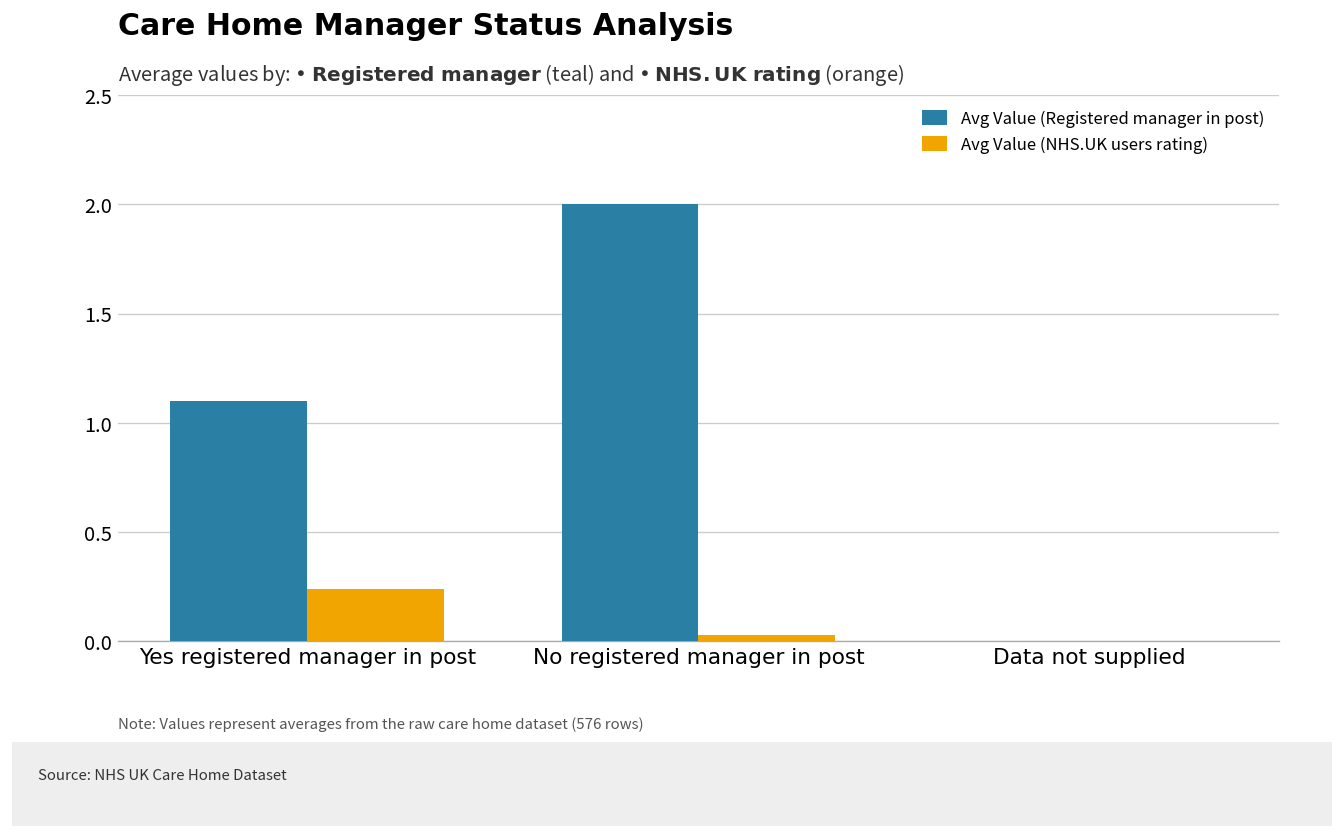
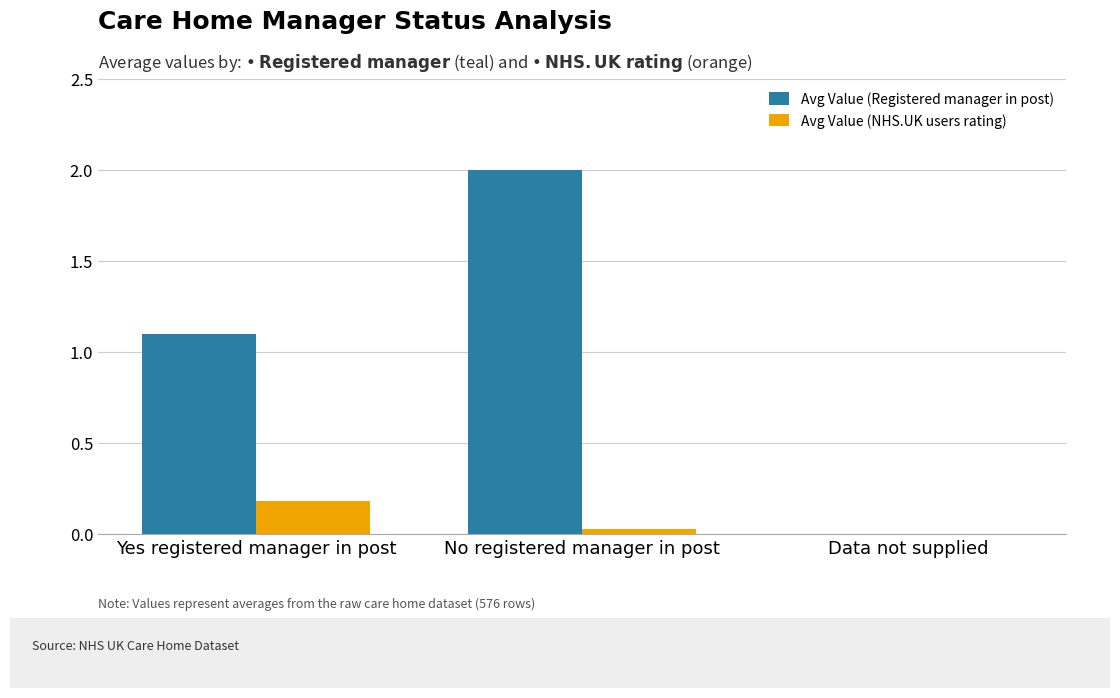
Avg Value (NHS.UK users rating), Yes registered manager in post: 0.24 -> 0.18
